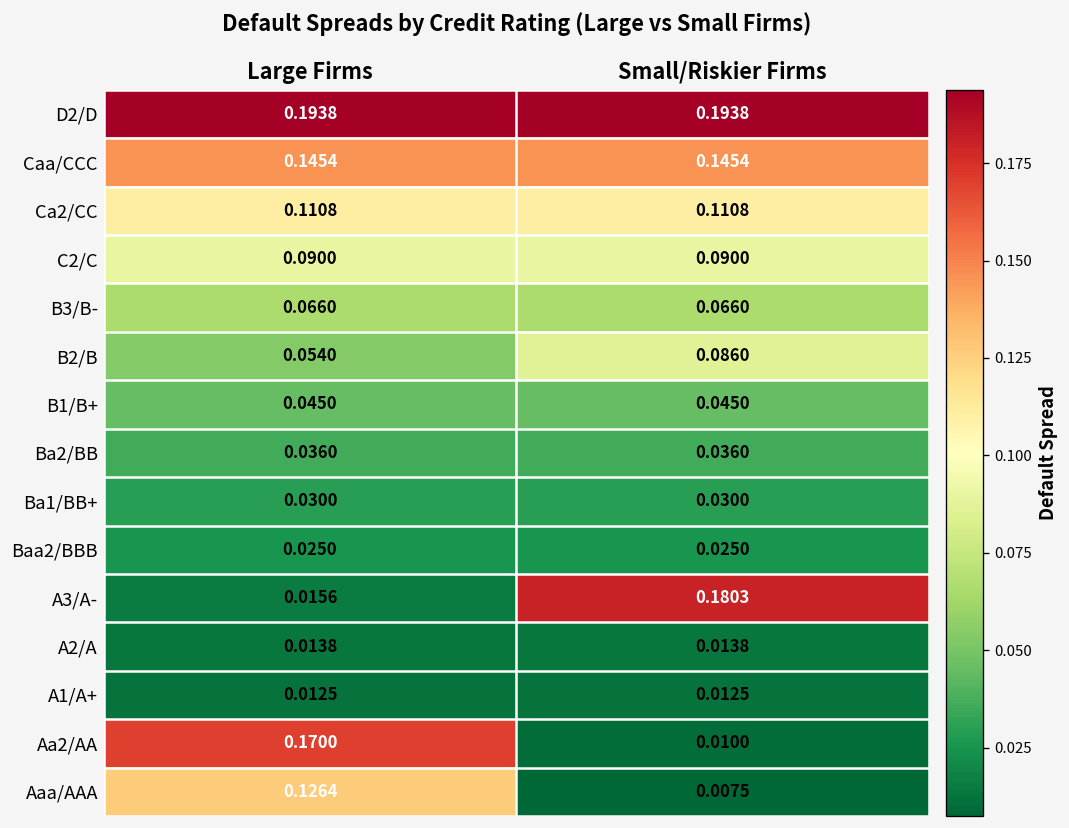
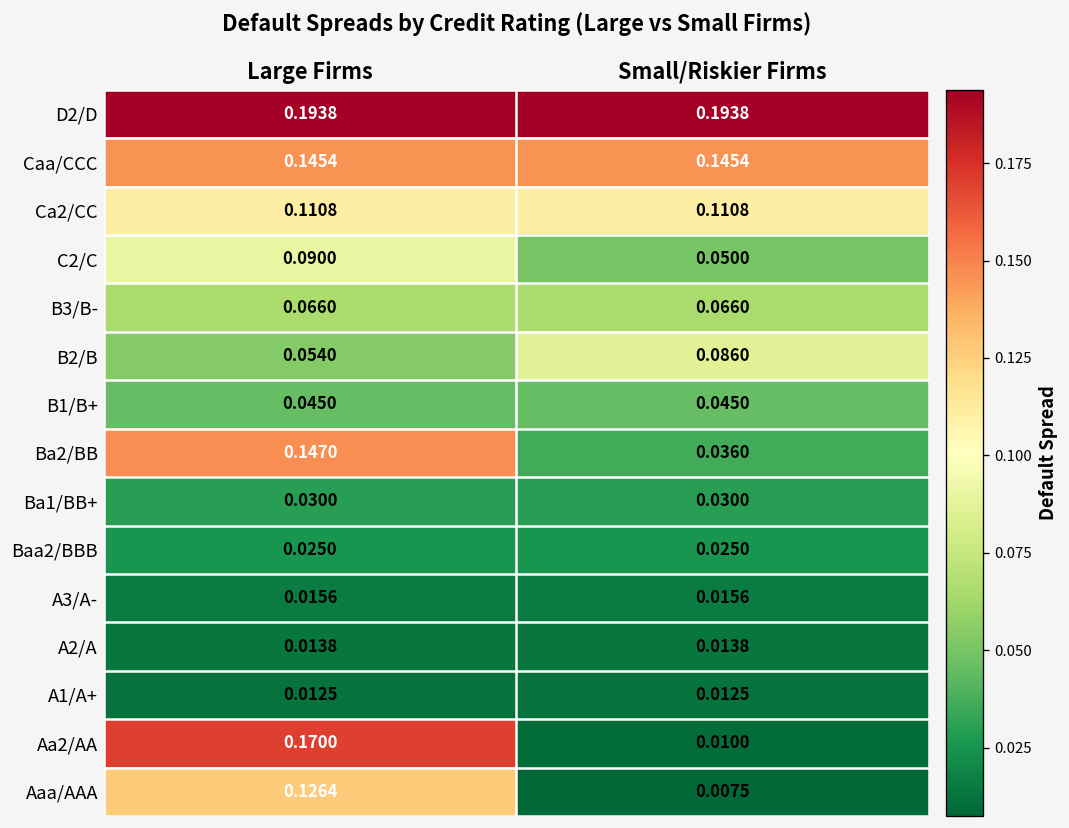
C2/C, Small/Riskier Firms: 0.0900 -> 0.0500
Ba2/BB, Large Firms: 0.0360 -> 0.1470
A3/A-, Small/Riskier Firms: 0.1803 -> 0.0156
